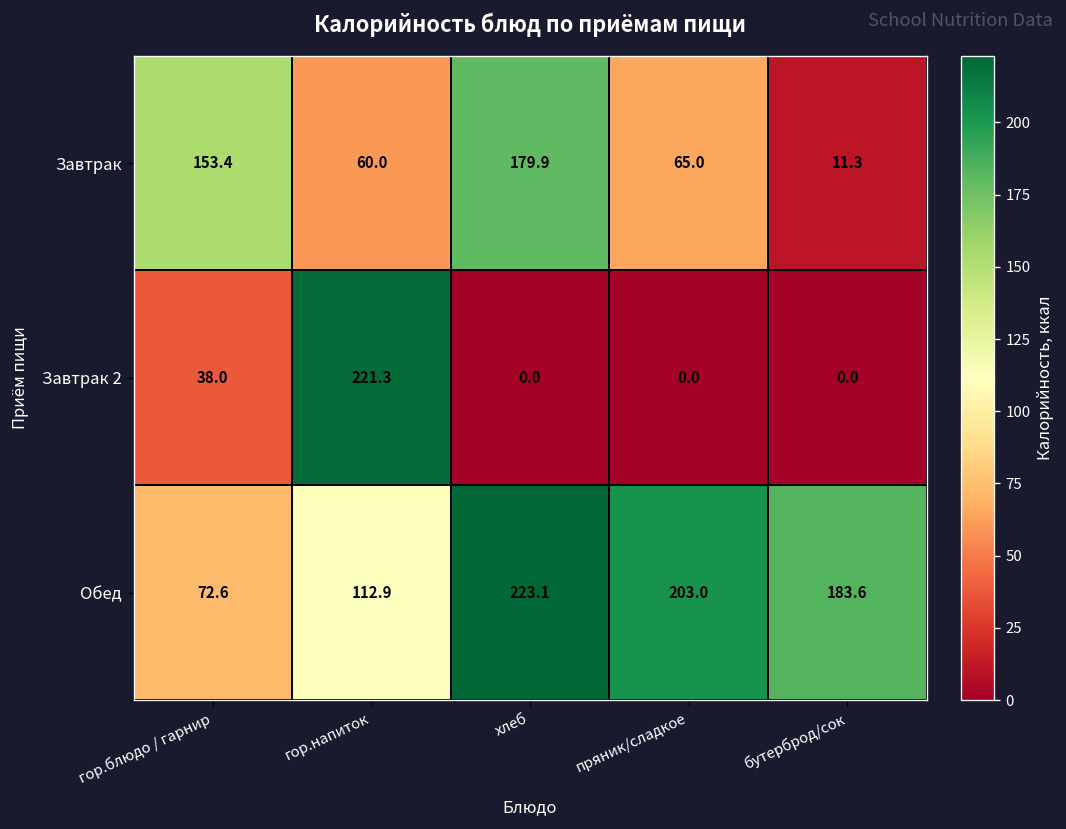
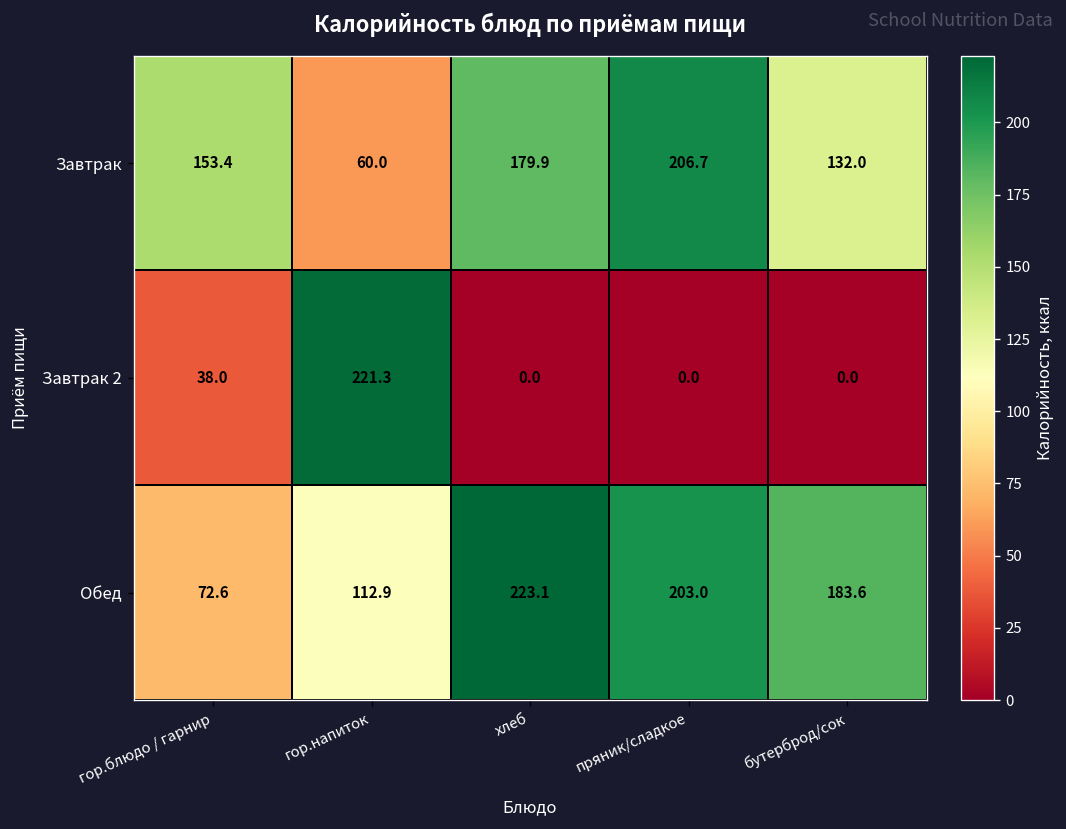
Завтрак, пряник/сладкое: 65.0 -> 206.7
Завтрак, бутерброд/сок: 11.3 -> 132.0
